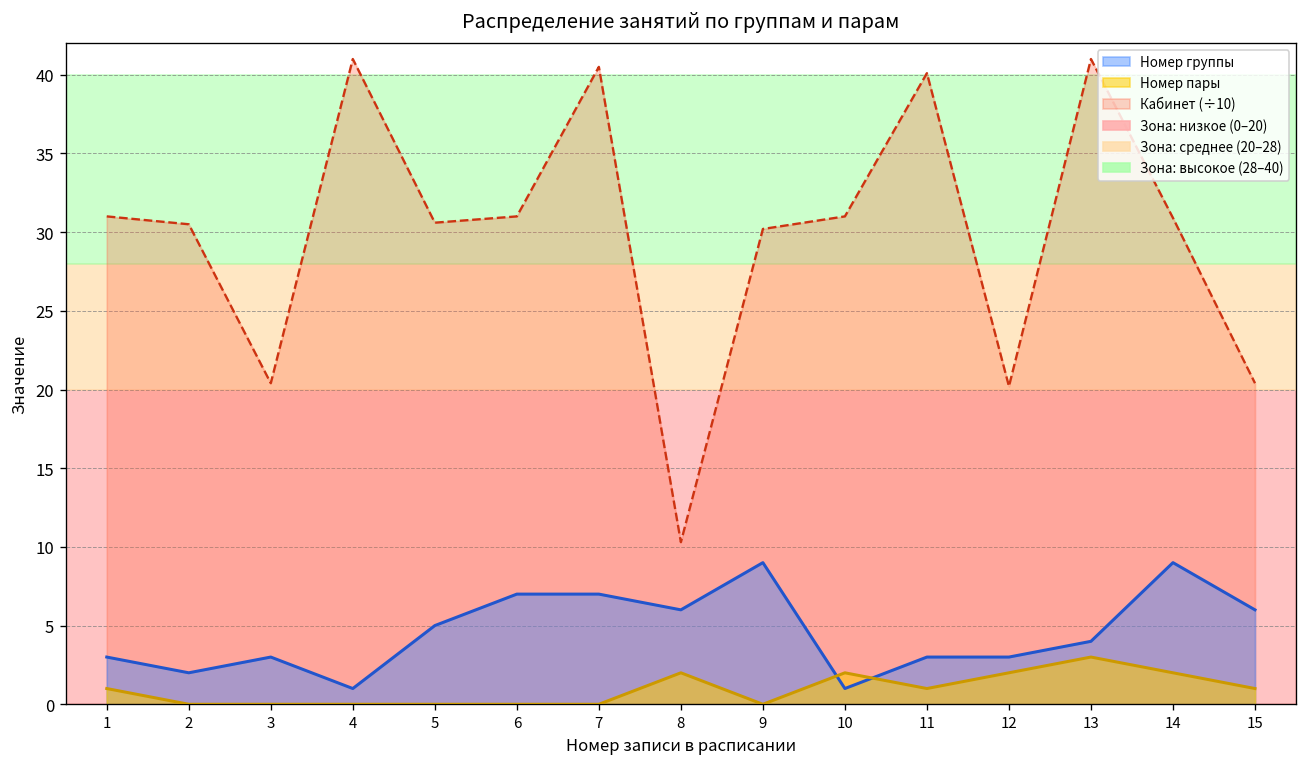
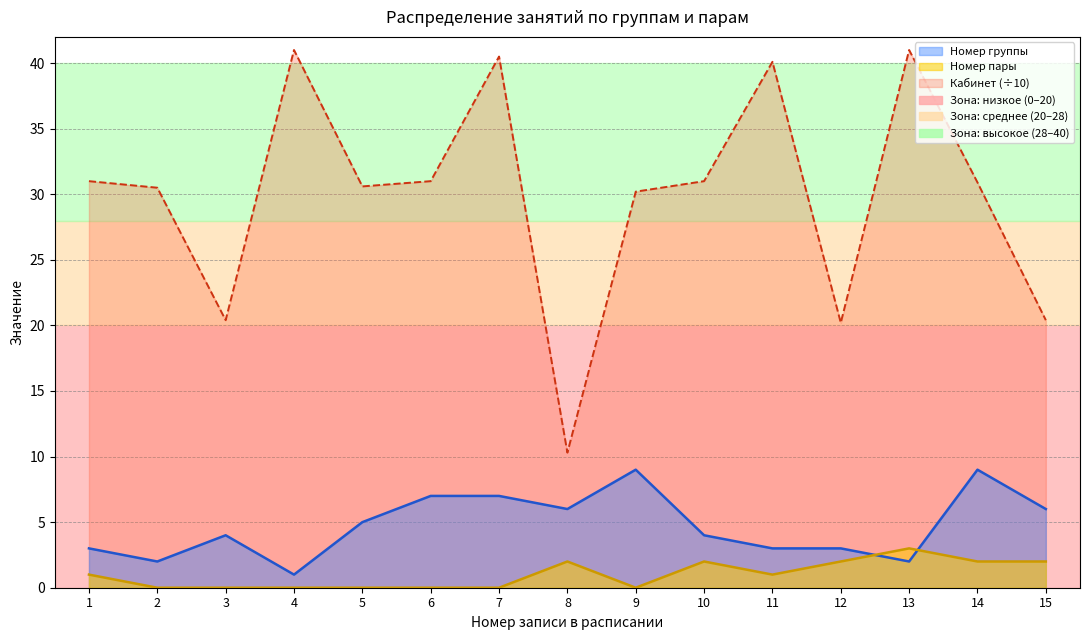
Номер группы, 3: 3 -> 4
Номер группы, 10: 1 -> 4
Номер группы, 13: 4 -> 2
Номер пары, 15: 1 -> 2
